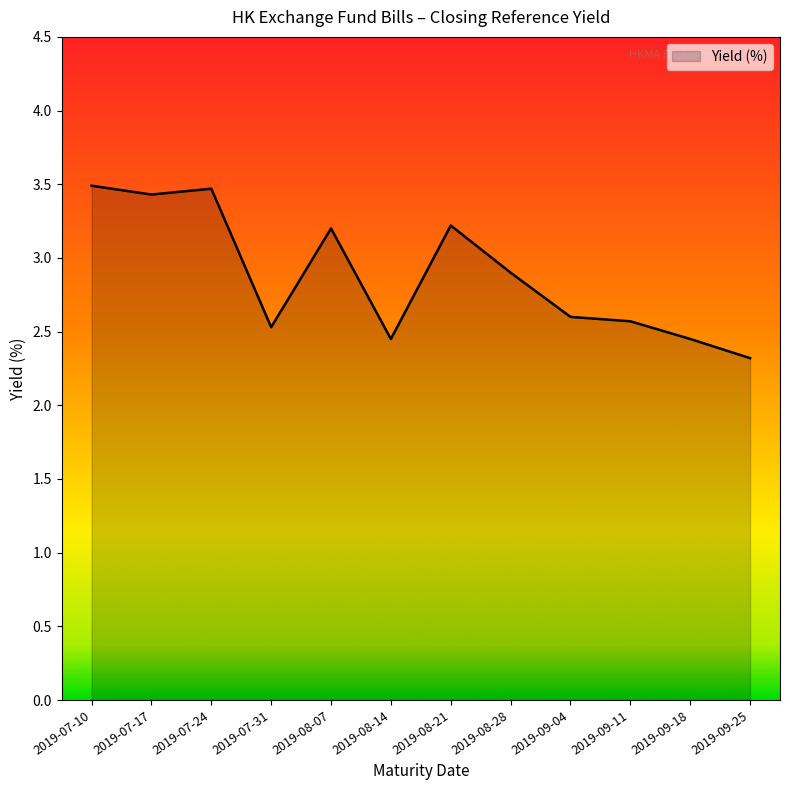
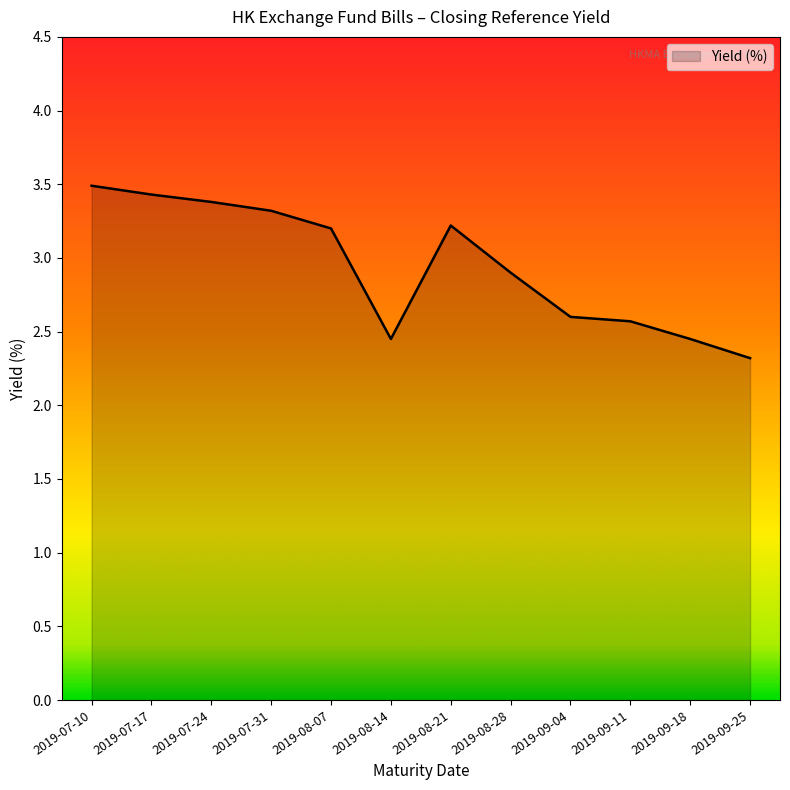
2019-07-24: 3.47 -> 3.38
2019-07-31: 2.53 -> 3.32
